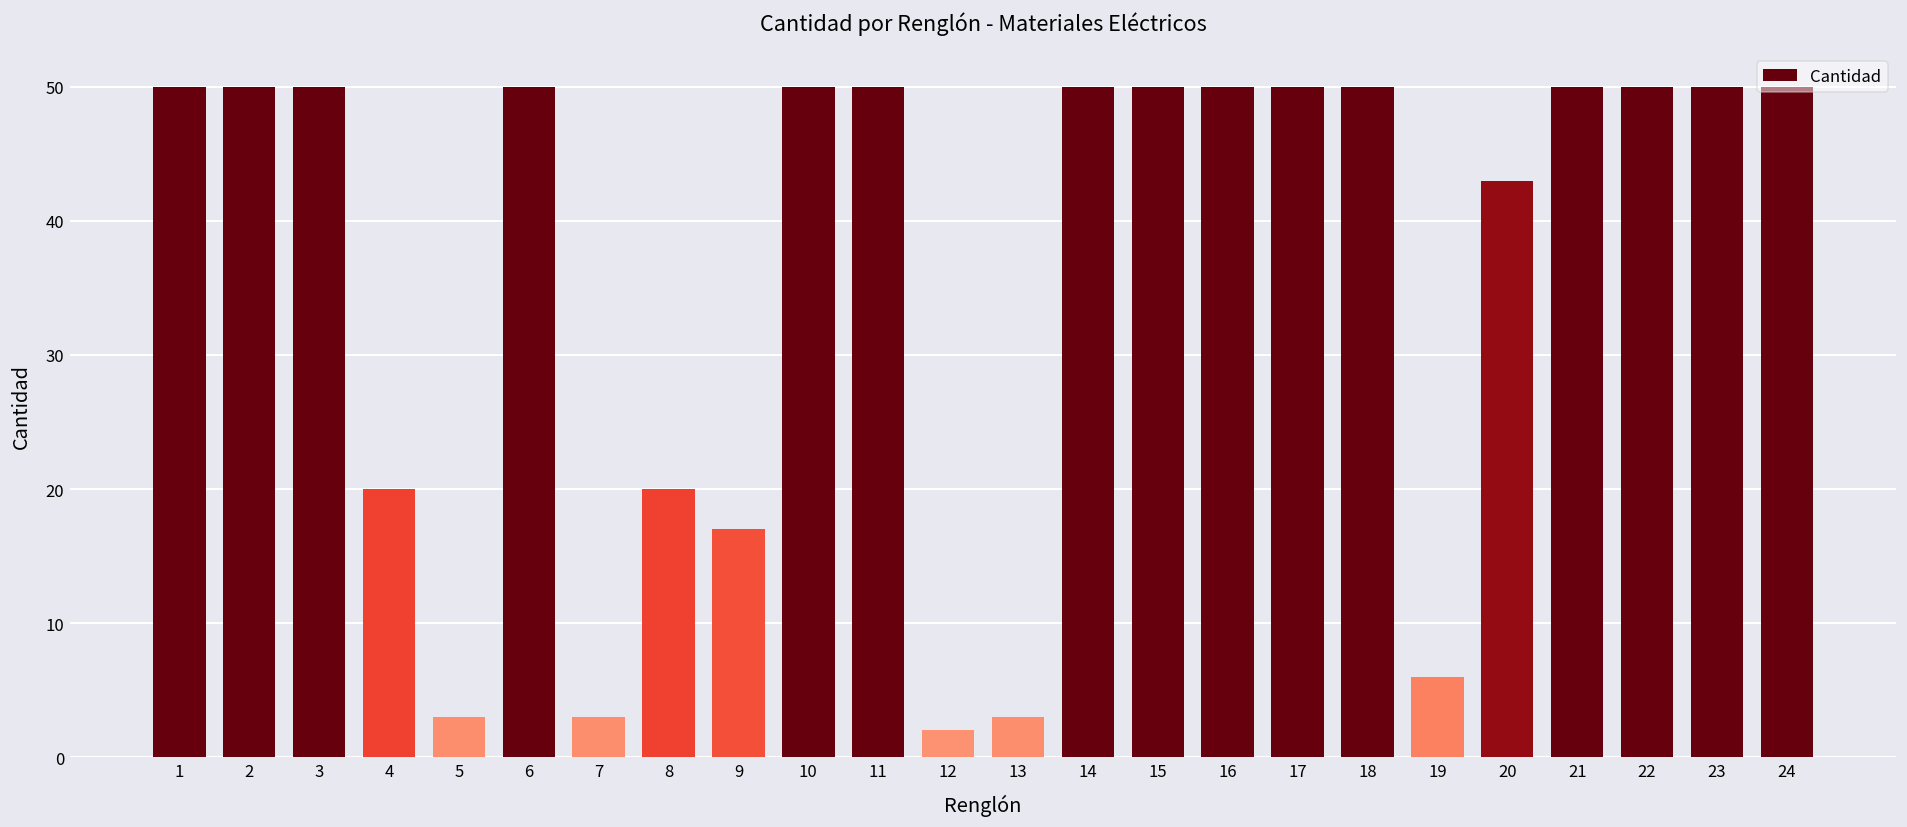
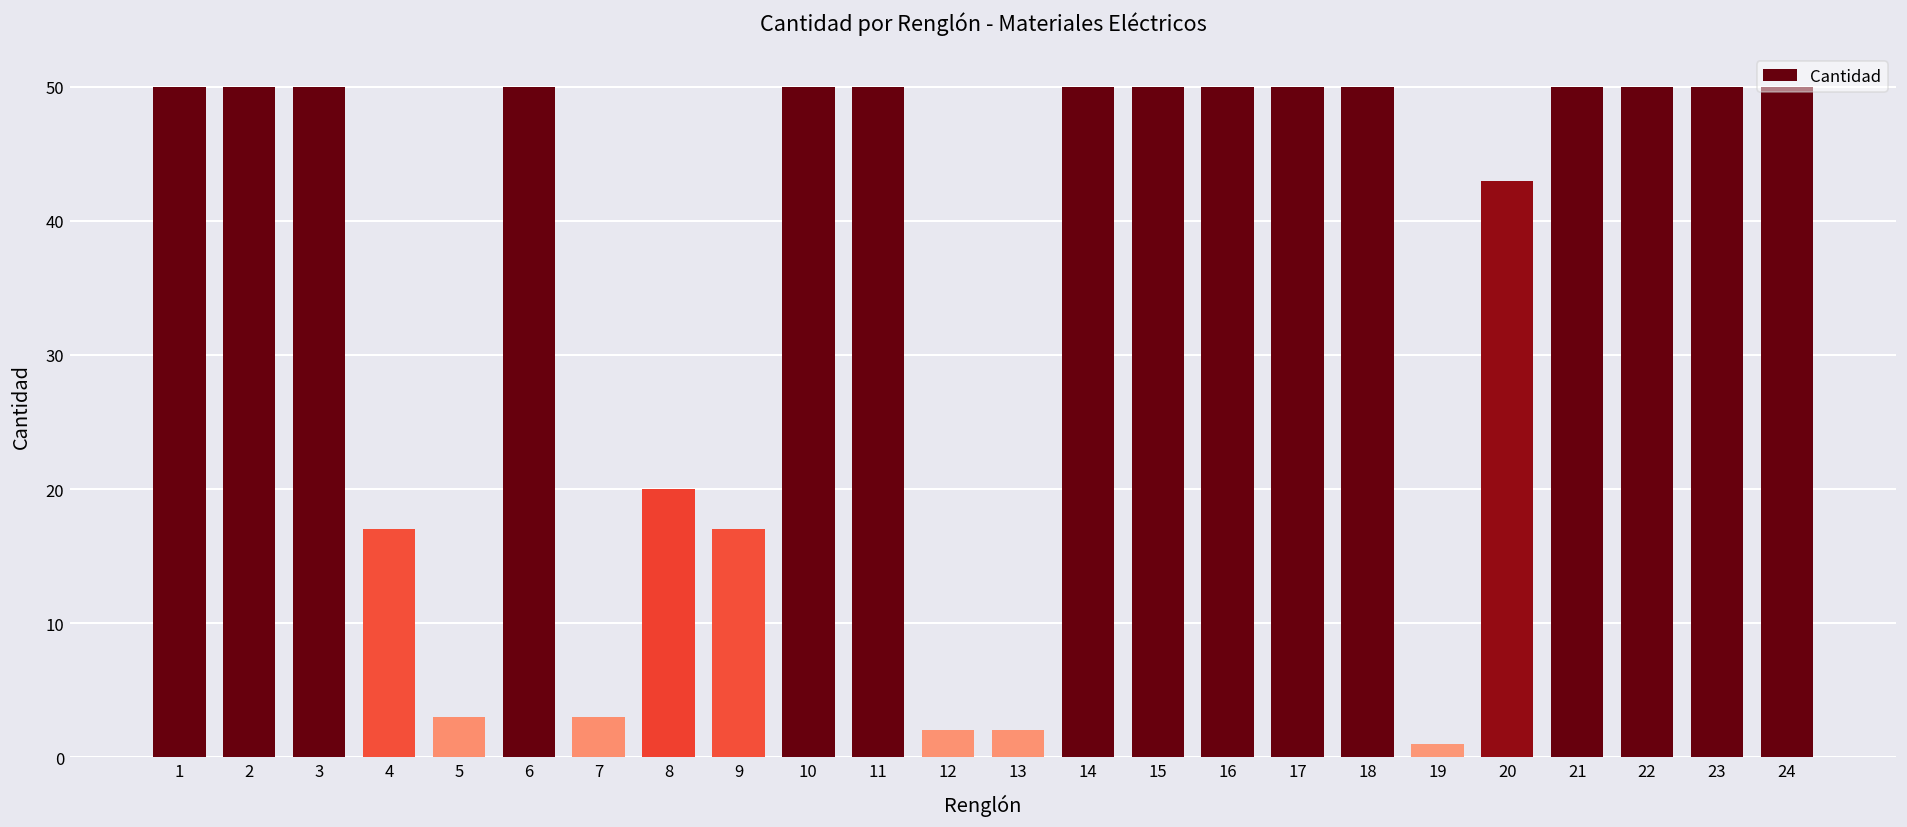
4: 20 -> 17
13: 3 -> 2
19: 6 -> 1
